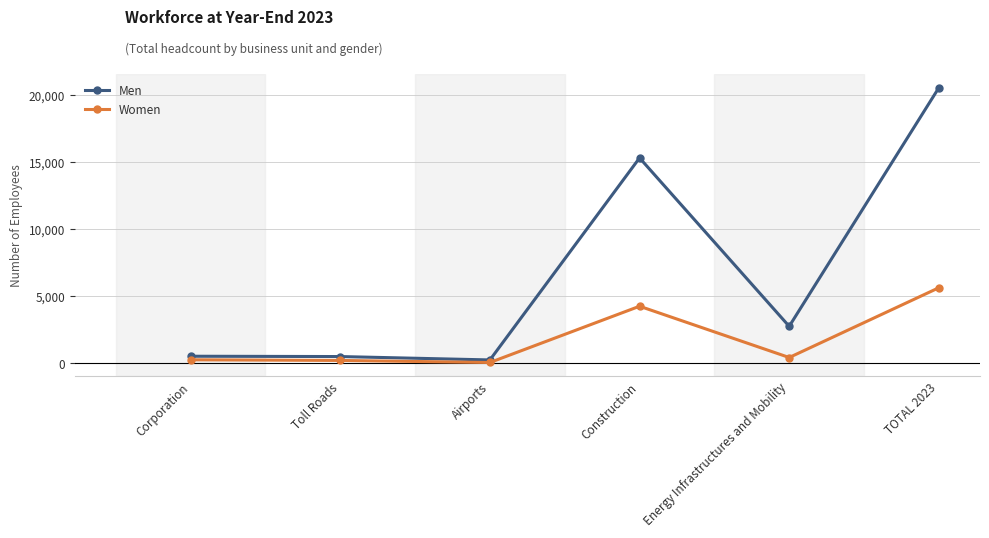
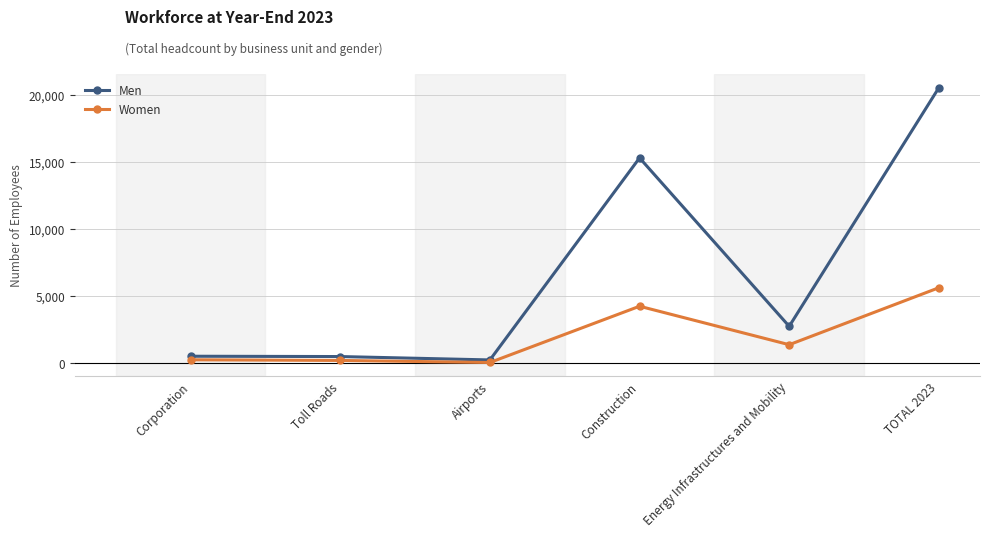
Women, Energy Infrastructures and Mobility: 400 -> 1,400
